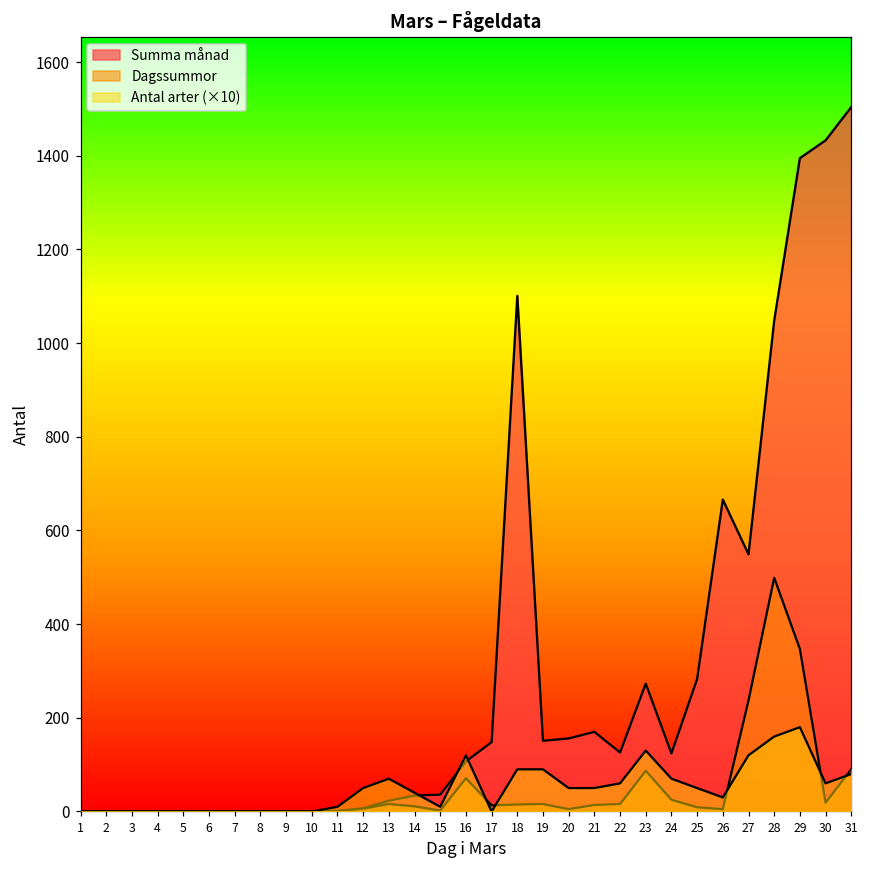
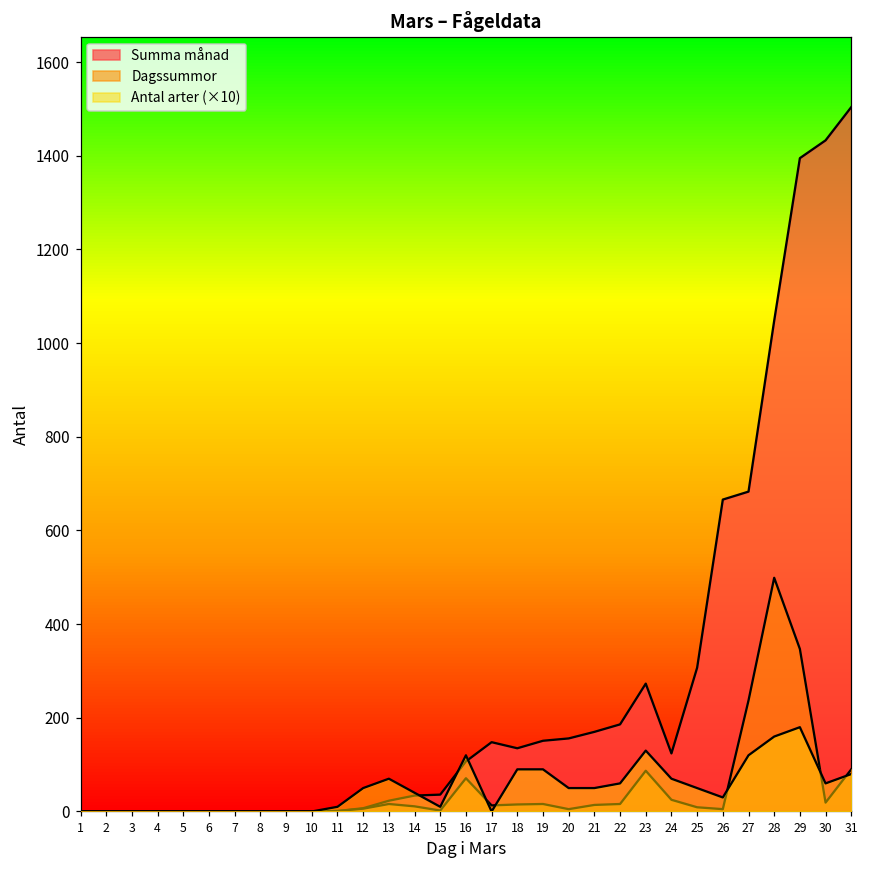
Summa månad, 18: 1100 -> 140
Summa månad, 22: 130 -> 190
Summa månad, 25: 280 -> 310
Summa månad, 27: 550 -> 680
